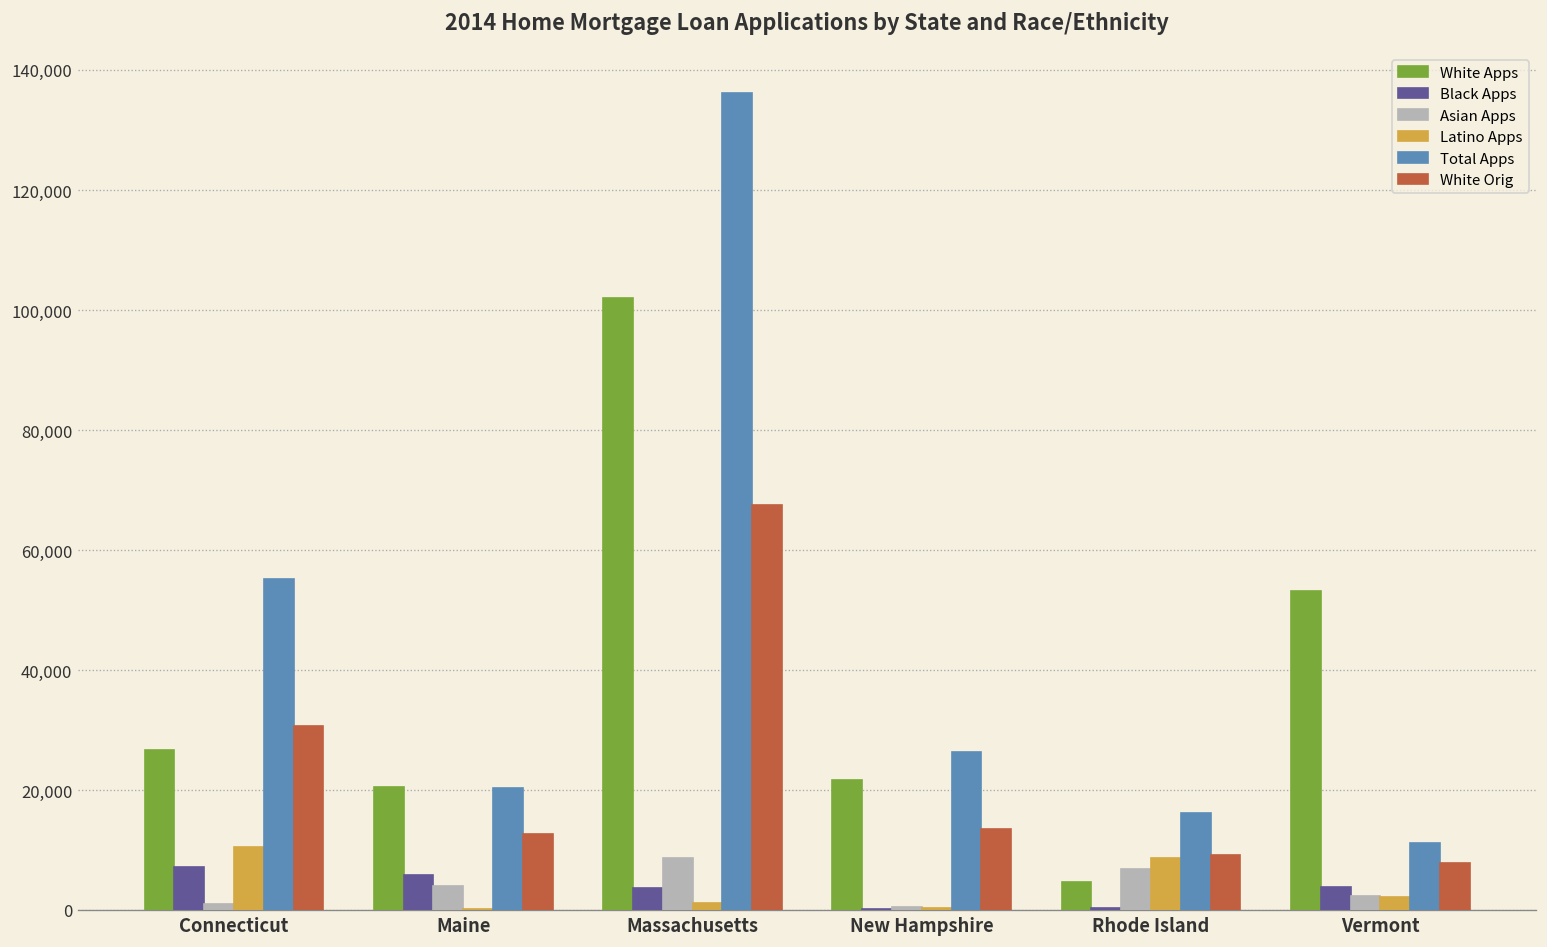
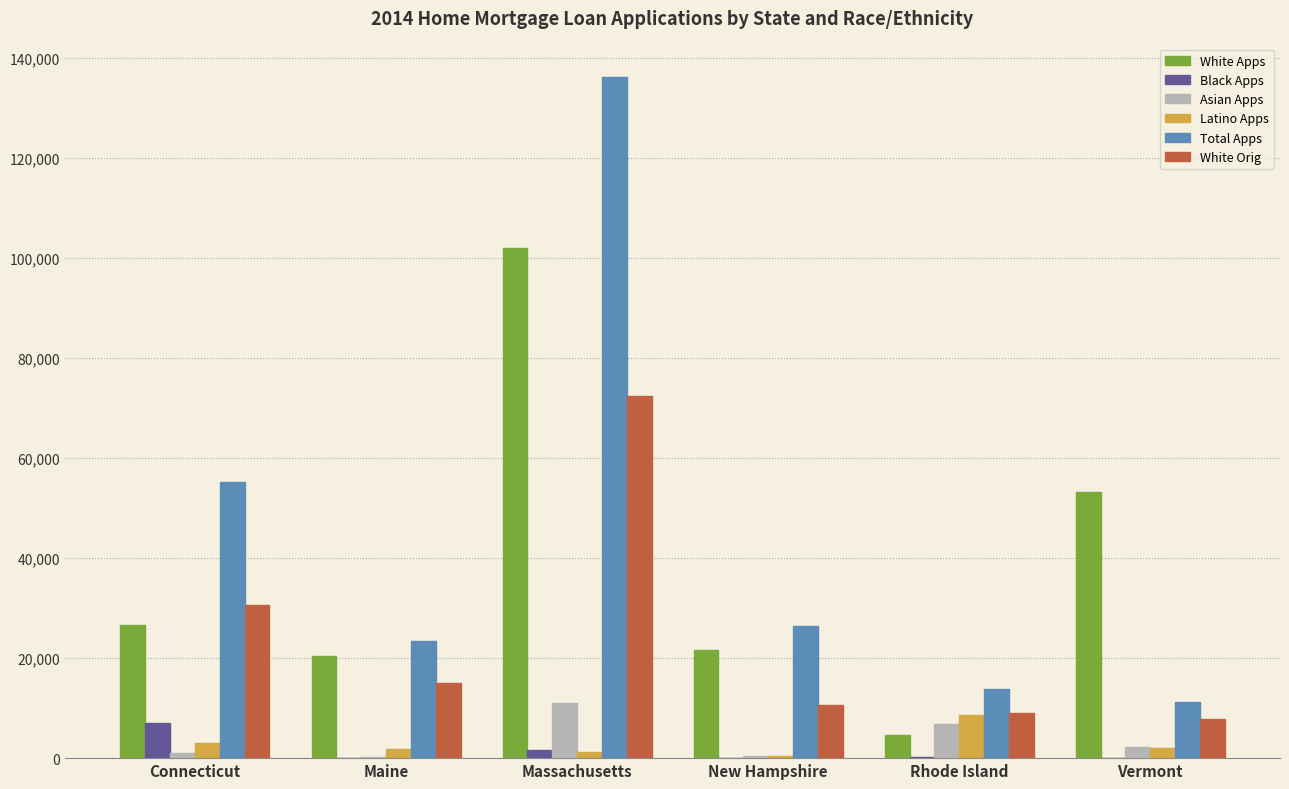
Latino Apps, Connecticut: 10,000 -> 3,000
Black Apps, Maine: 6,000 -> 0
Asian Apps, Maine: 4,000 -> 0
Latino Apps, Maine: 0 -> 2,000
Total Apps, Maine: 20,000 -> 23,000
White Orig, Maine: 13,000 -> 15,000
Black Apps, Massachusetts: 4,000 -> 2,000
Asian Apps, Massachusetts: 9,000 -> 11,000
White Orig, Massachusetts: 67,000 -> 72,000
White Orig, New Hampshire: 13,000 -> 11,000
Total Apps, Rhode Island: 16,000 -> 14,000
Black Apps, Vermont: 4,000 -> 0
